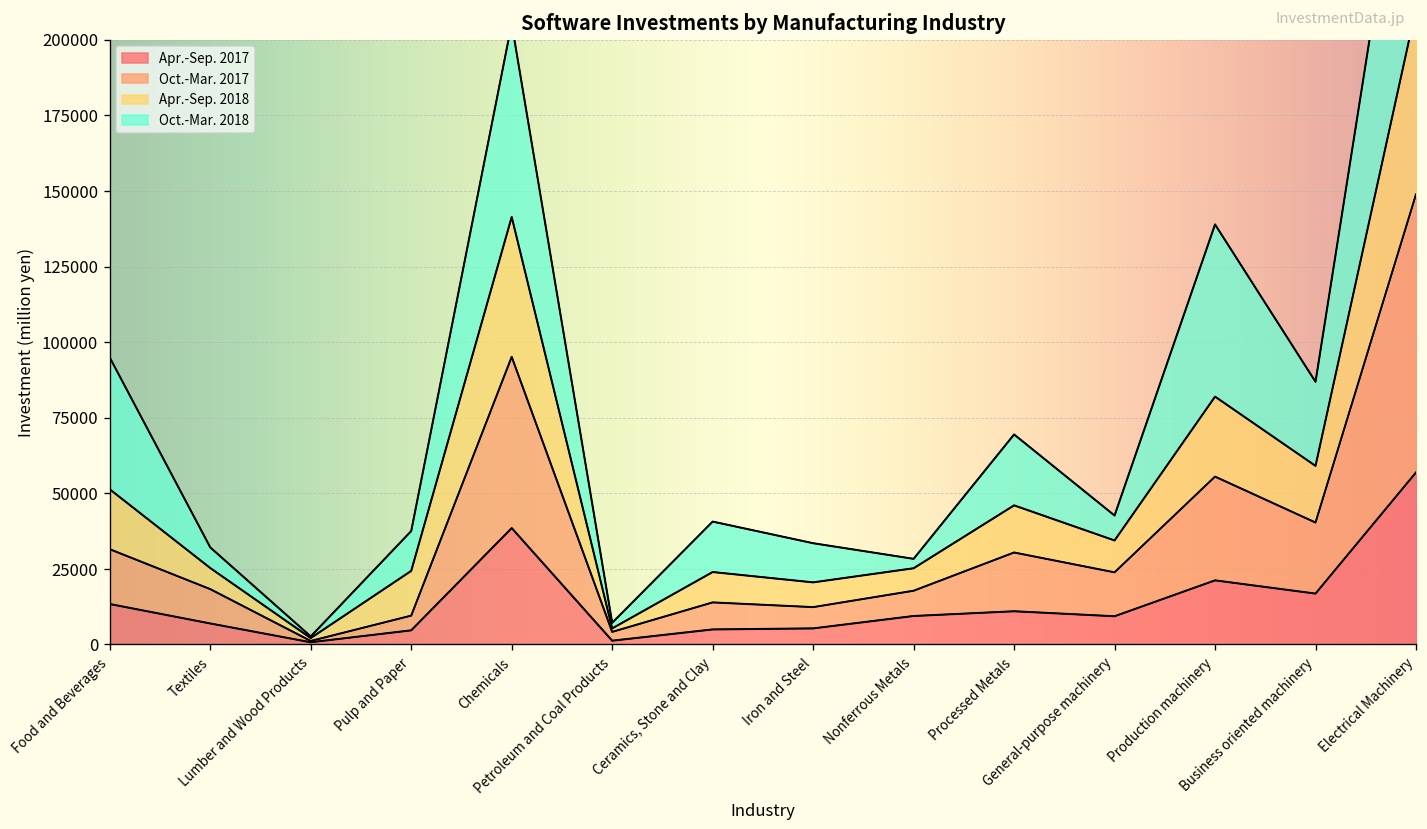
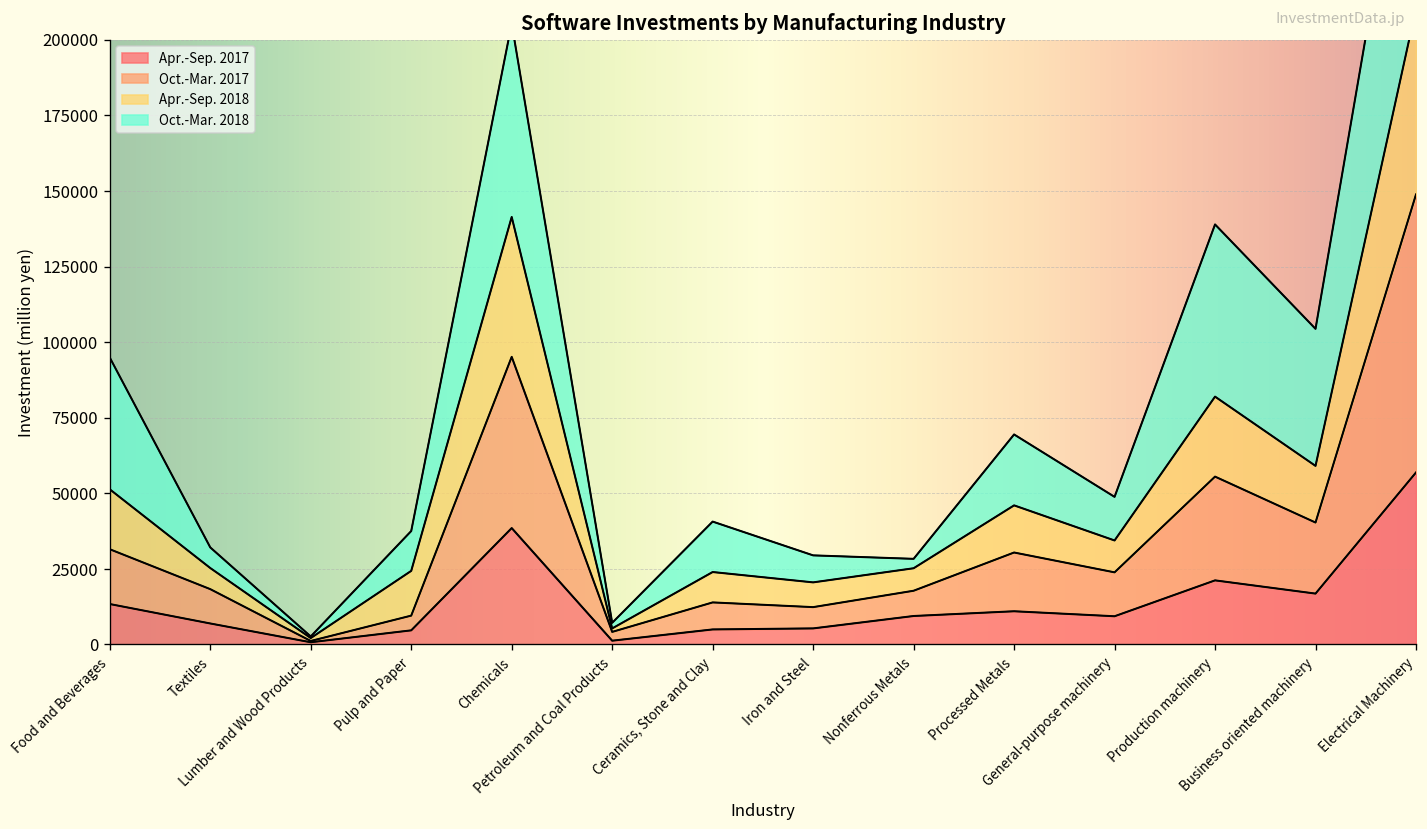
Oct.-Mar. 2018, Iron and Steel: 13000 -> 9000
Oct.-Mar. 2018, General-purpose machinery: 8000 -> 14000
Oct.-Mar. 2018, Business oriented machinery: 28000 -> 45000
